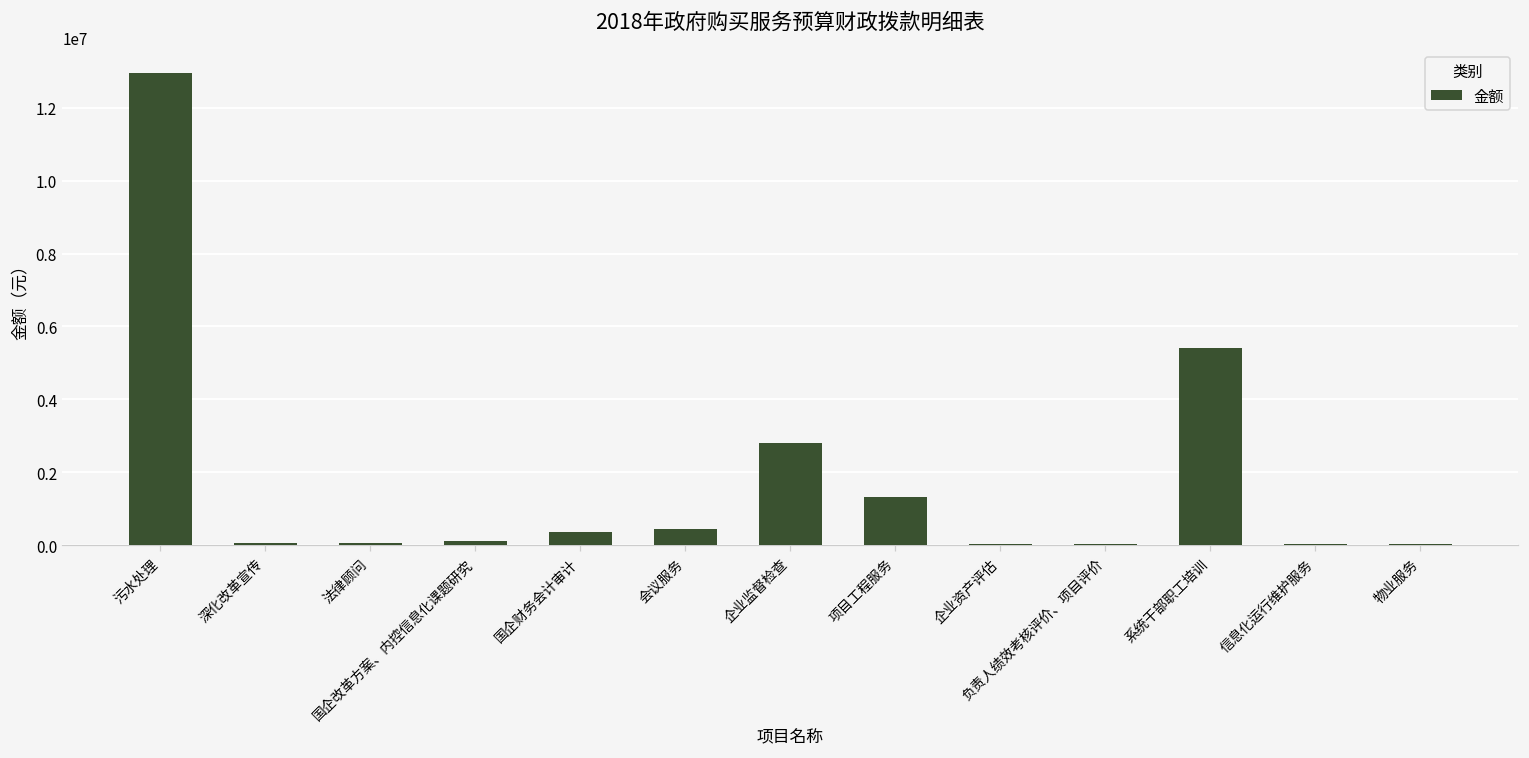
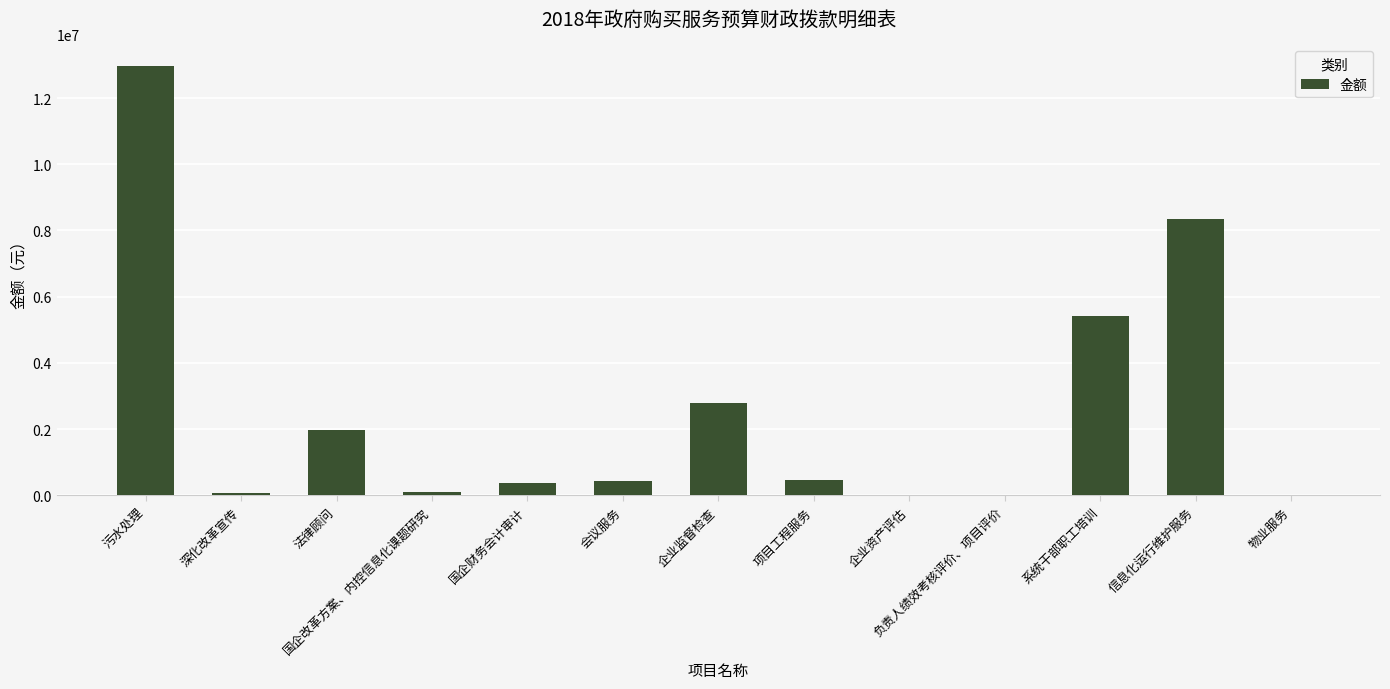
法律顾问: 100000 -> 2000000
项目工程服务: 1300000 -> 500000
信息化运行维护服务: 0 -> 8300000
